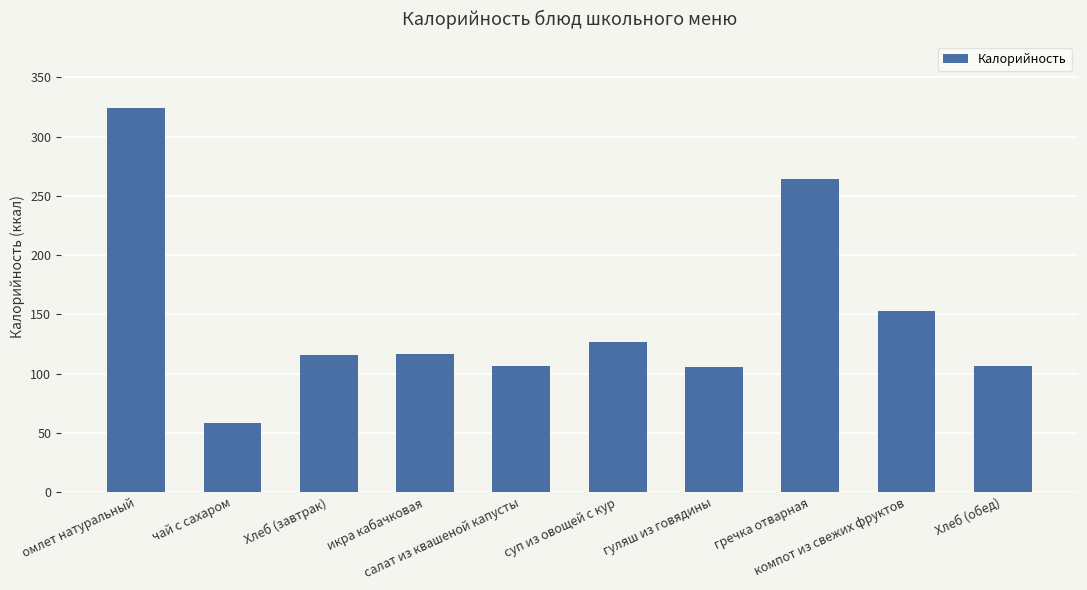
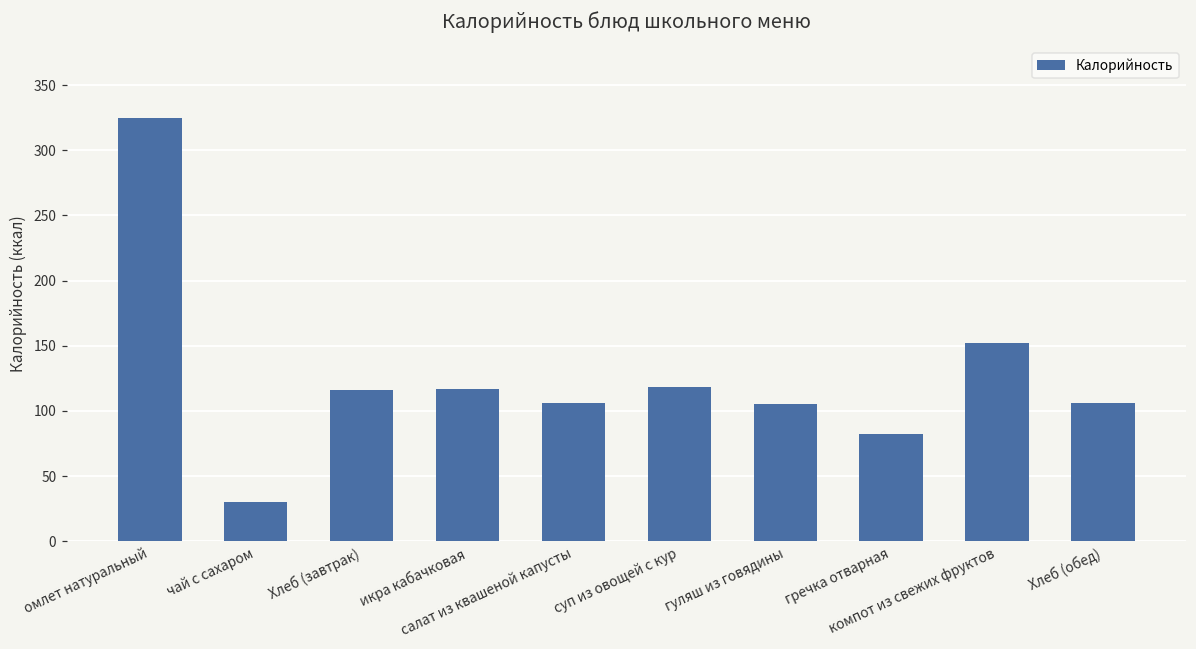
чай с сахаром: 58 -> 30
суп из овощей с кур: 127 -> 118
гречка отварная: 264 -> 83
